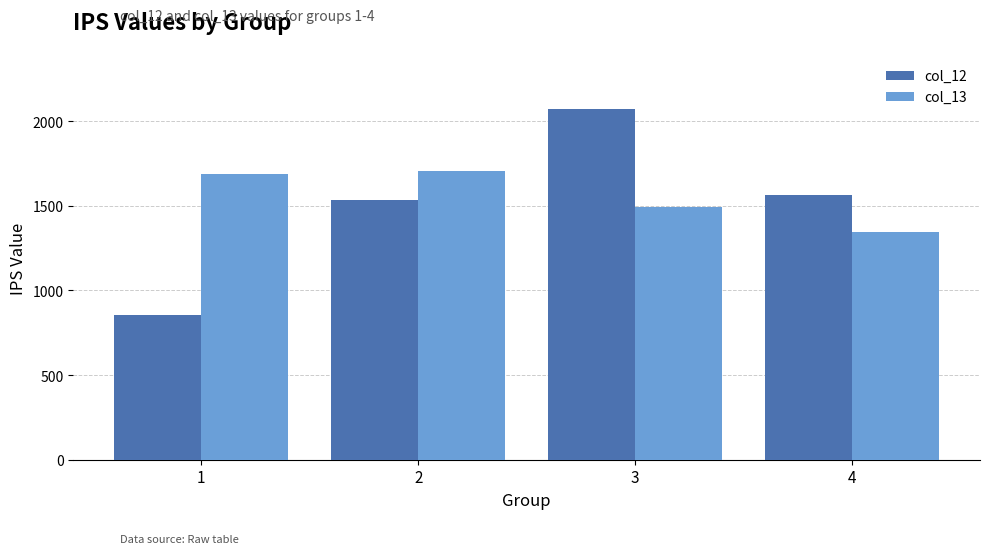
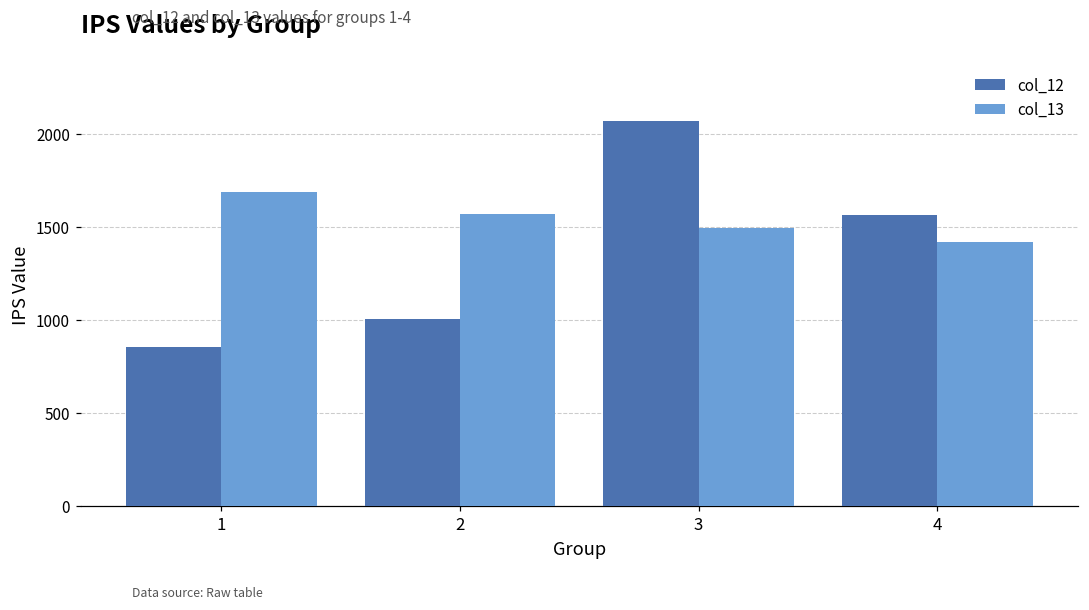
col_12, 2: 1540 -> 1010
col_13, 2: 1700 -> 1570
col_13, 4: 1350 -> 1420
